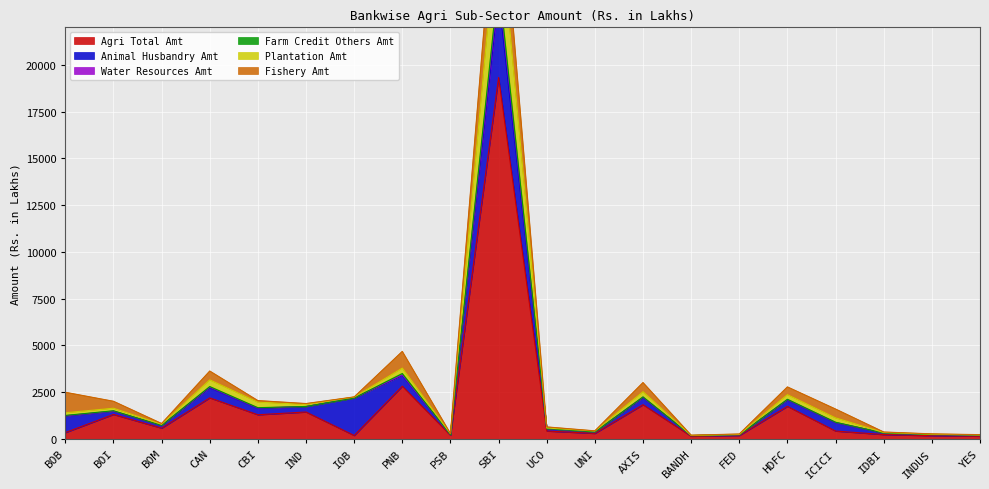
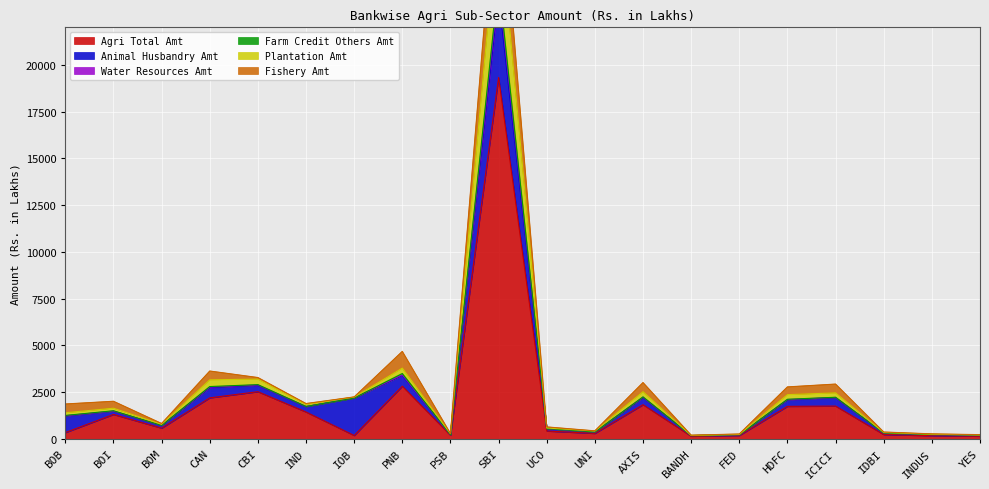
Fishery Amt, BOB: 1100 -> 500
Agri Total Amt, CBI: 1300 -> 2500
Agri Total Amt, ICICI: 400 -> 1800
